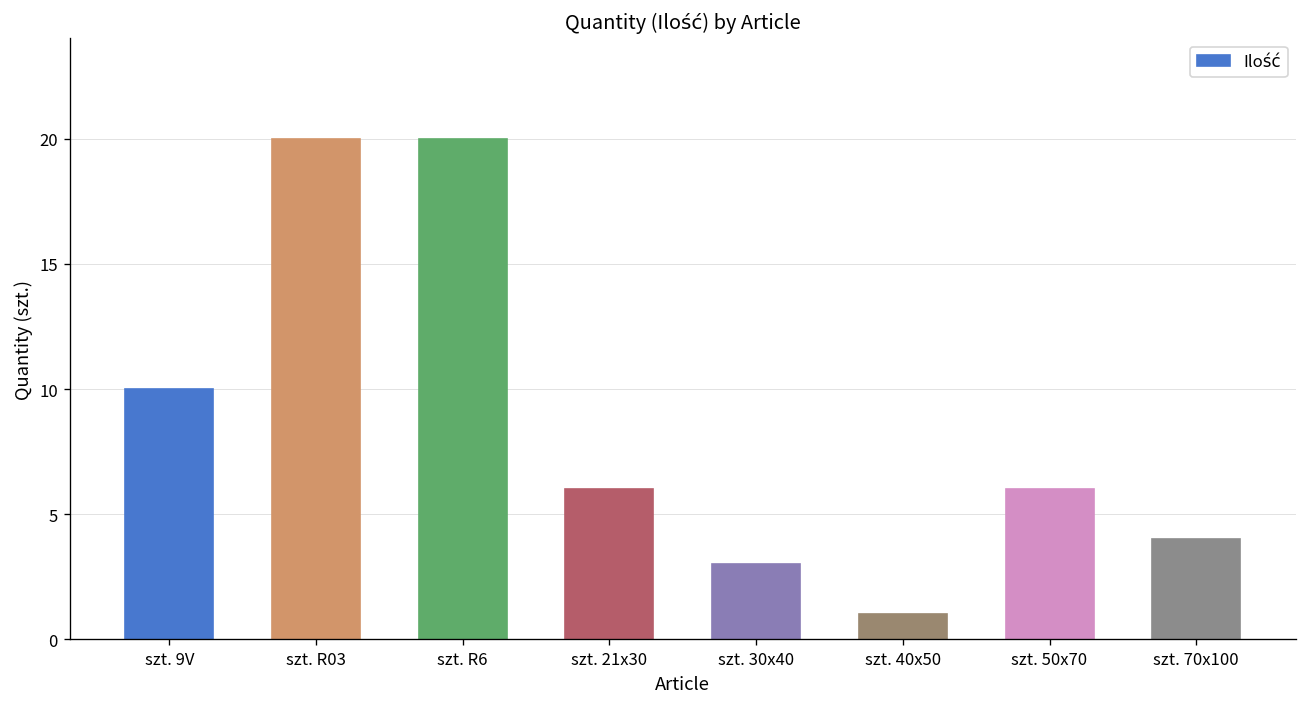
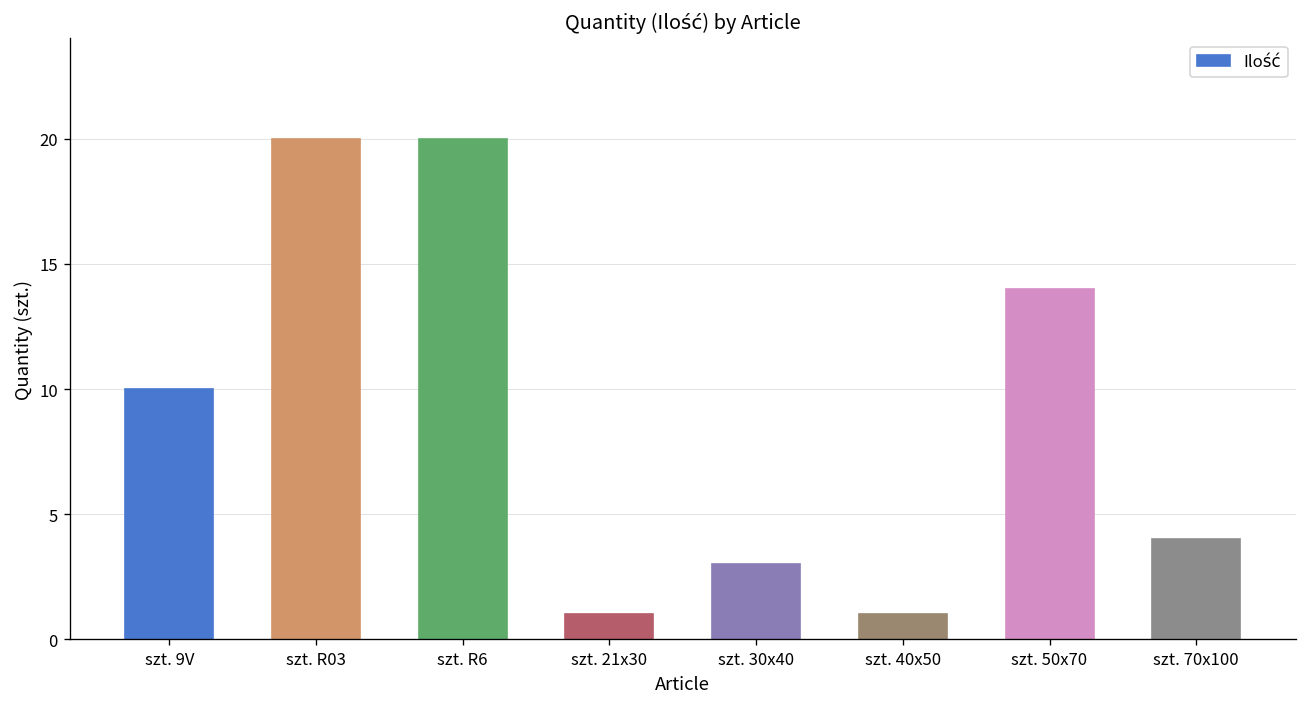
szt. 21x30: 6 -> 1
szt. 50x70: 6 -> 14
